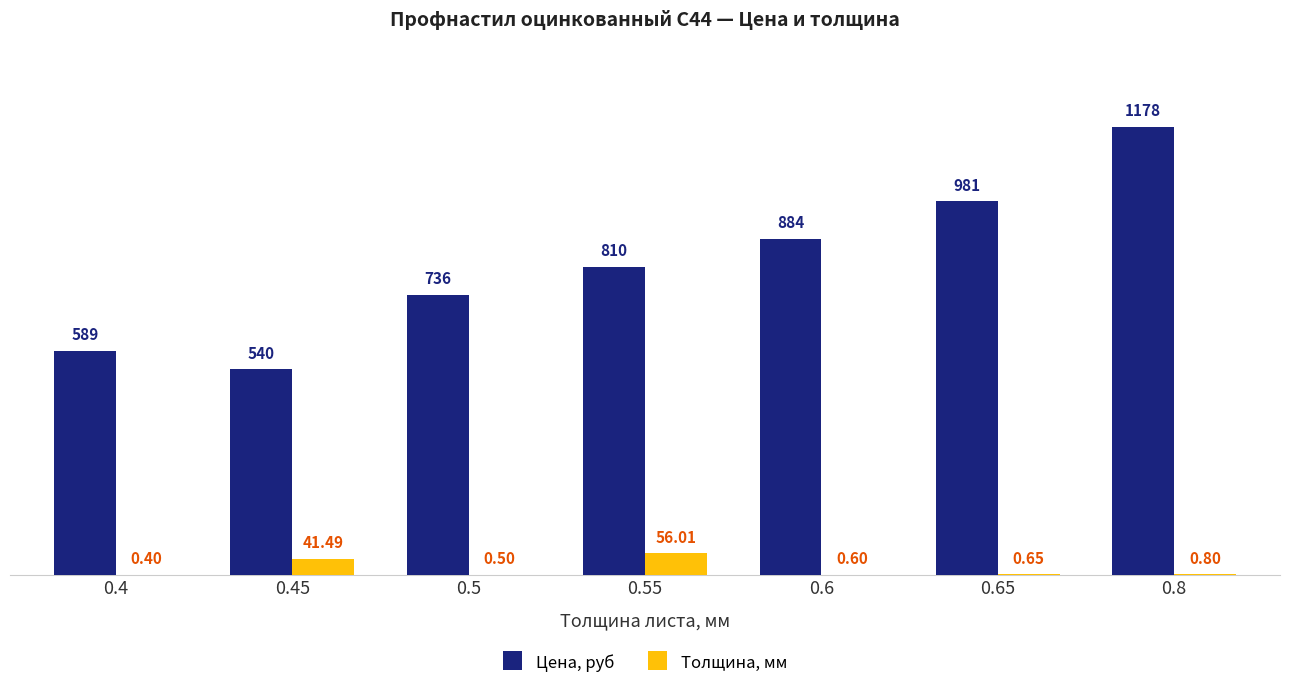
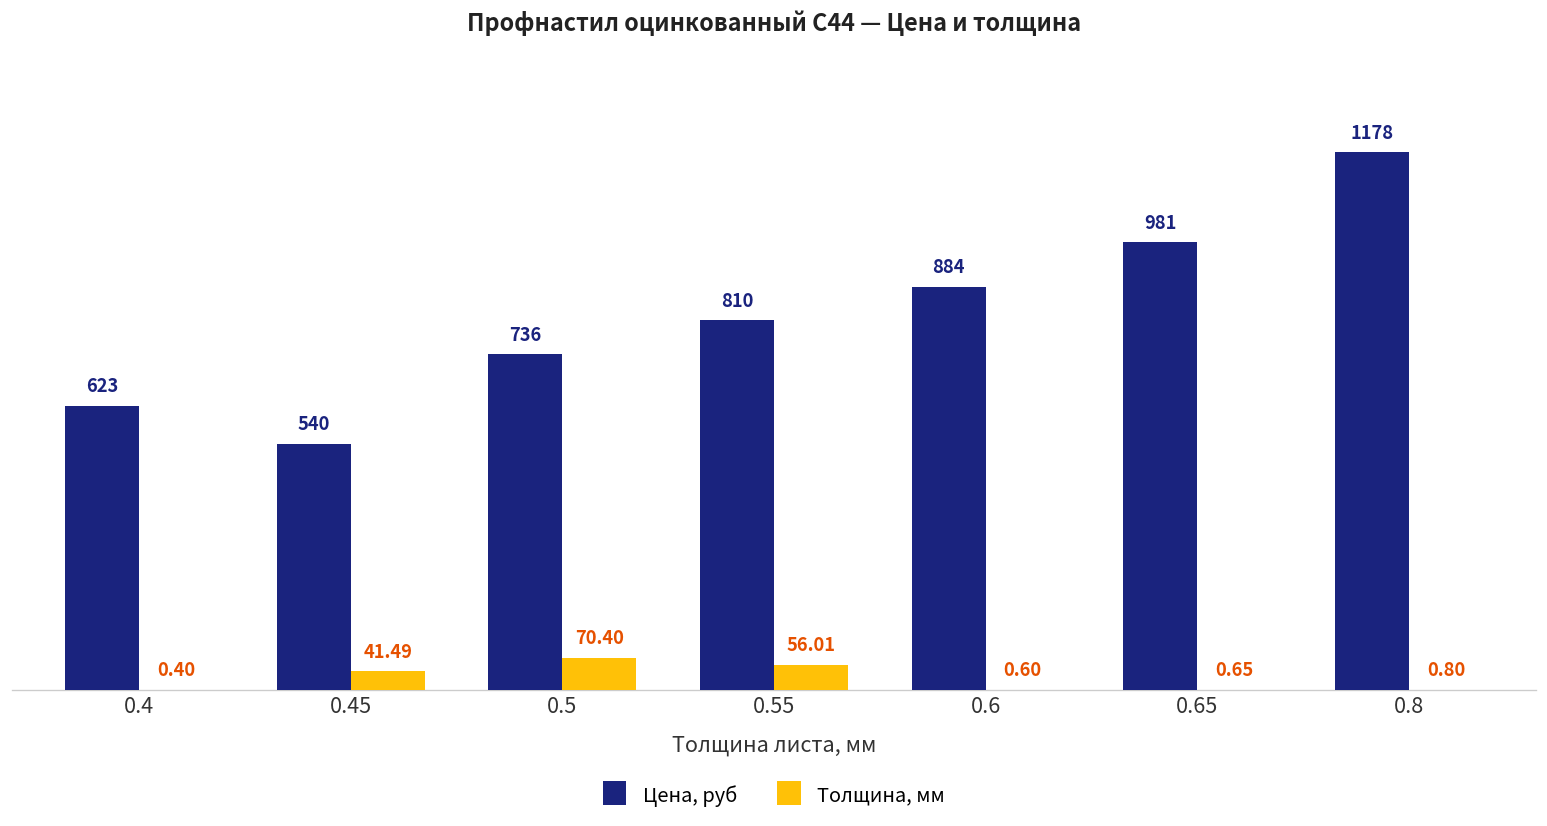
Цена, руб, 0.4: 589 -> 623
Толщина, мм, 0.5: 0.50 -> 70.40
